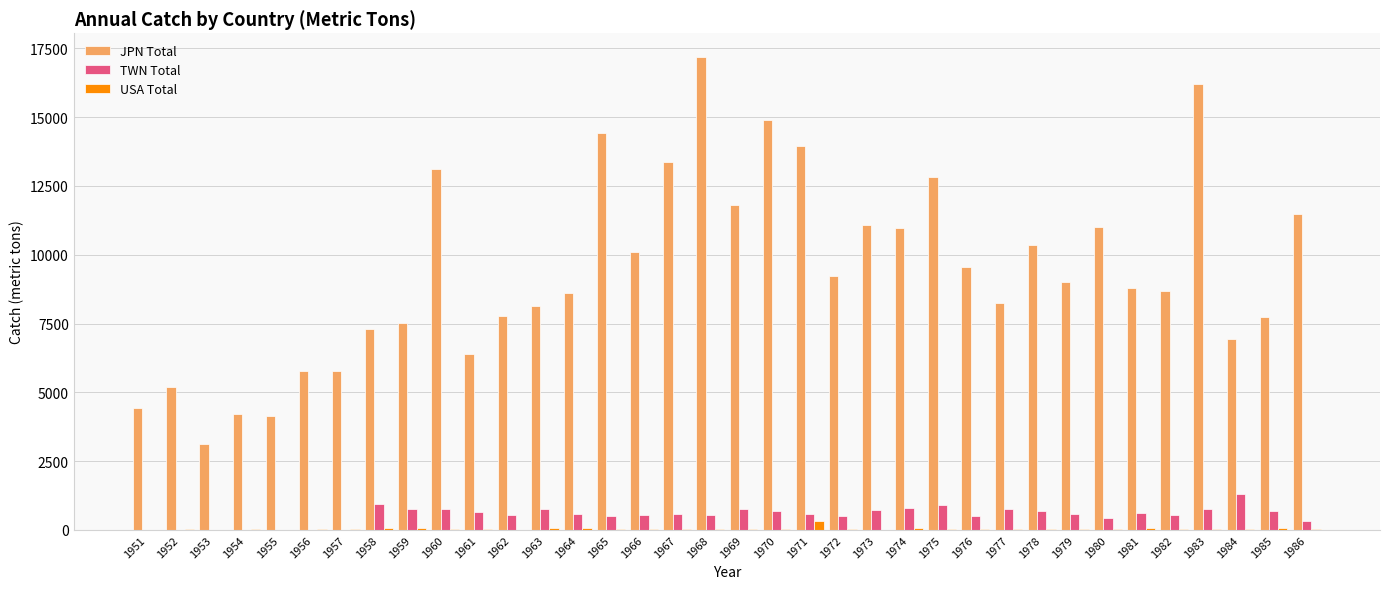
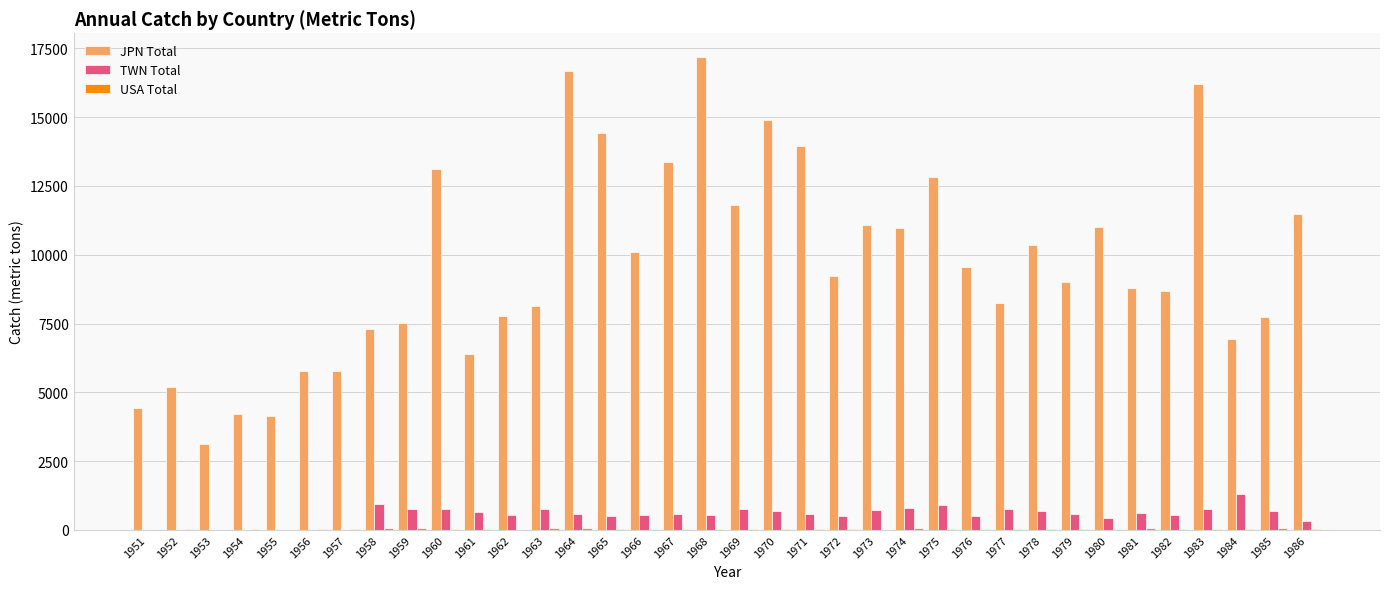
JPN Total, 1964: 8600 -> 16700
USA Total, 1971: 300 -> 0
